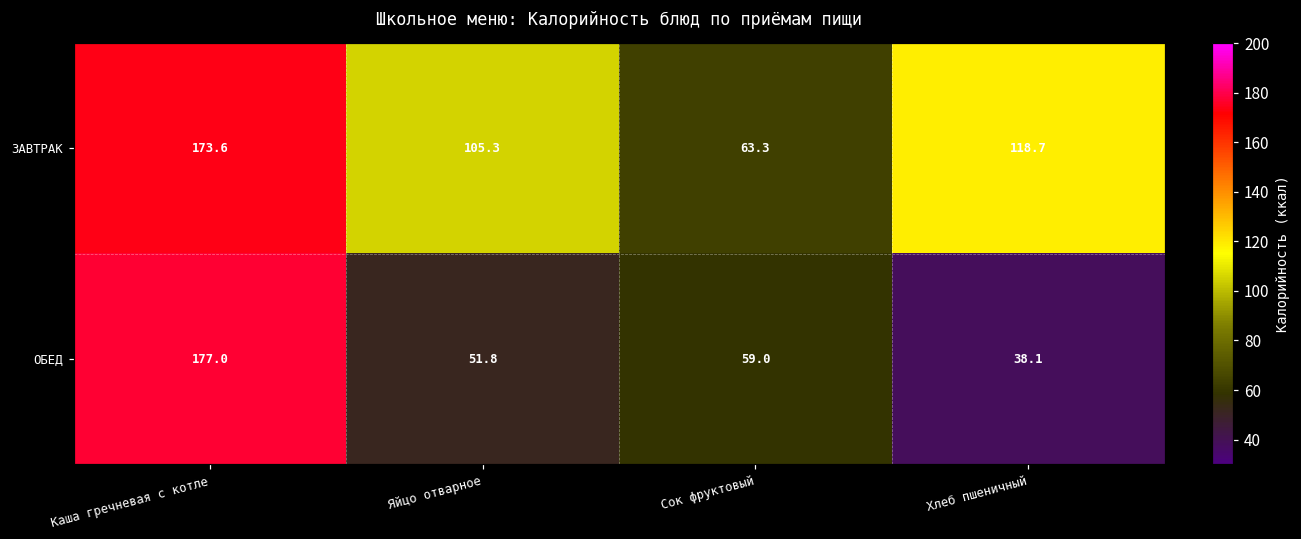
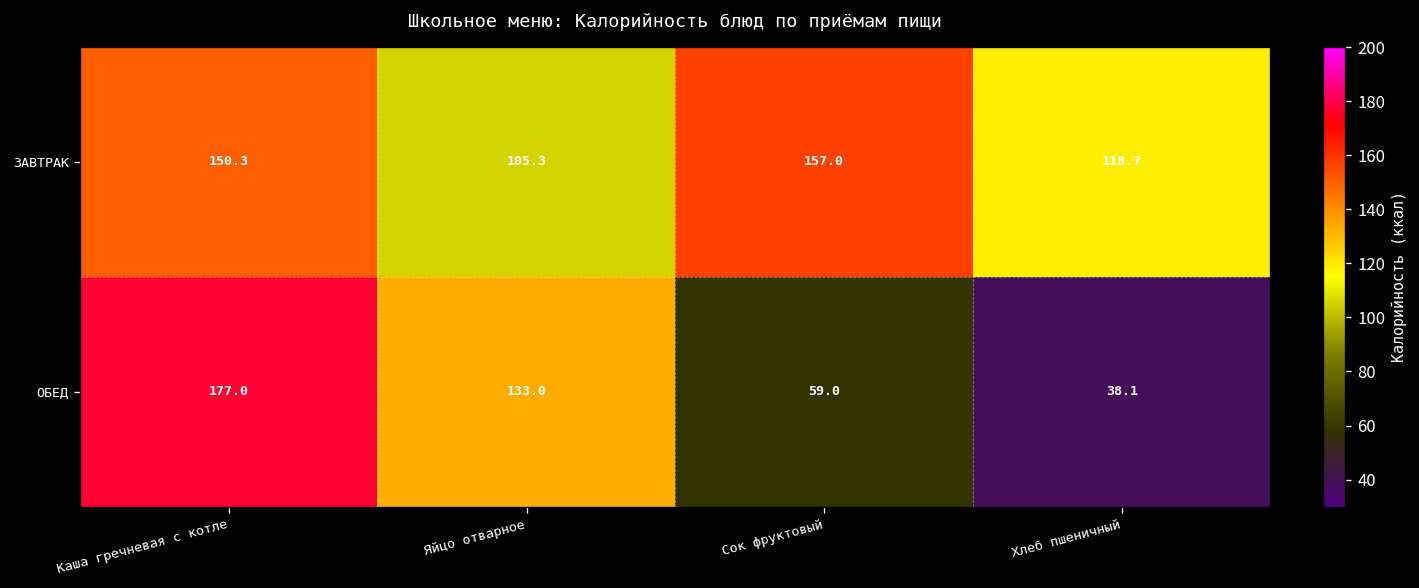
ЗАВТРАК, Каша гречневая с котле: 173.6 -> 150.3
ЗАВТРАК, Сок фруктовый: 63.3 -> 157.0
ОБЕД, Яйцо отварное: 51.8 -> 133.0
